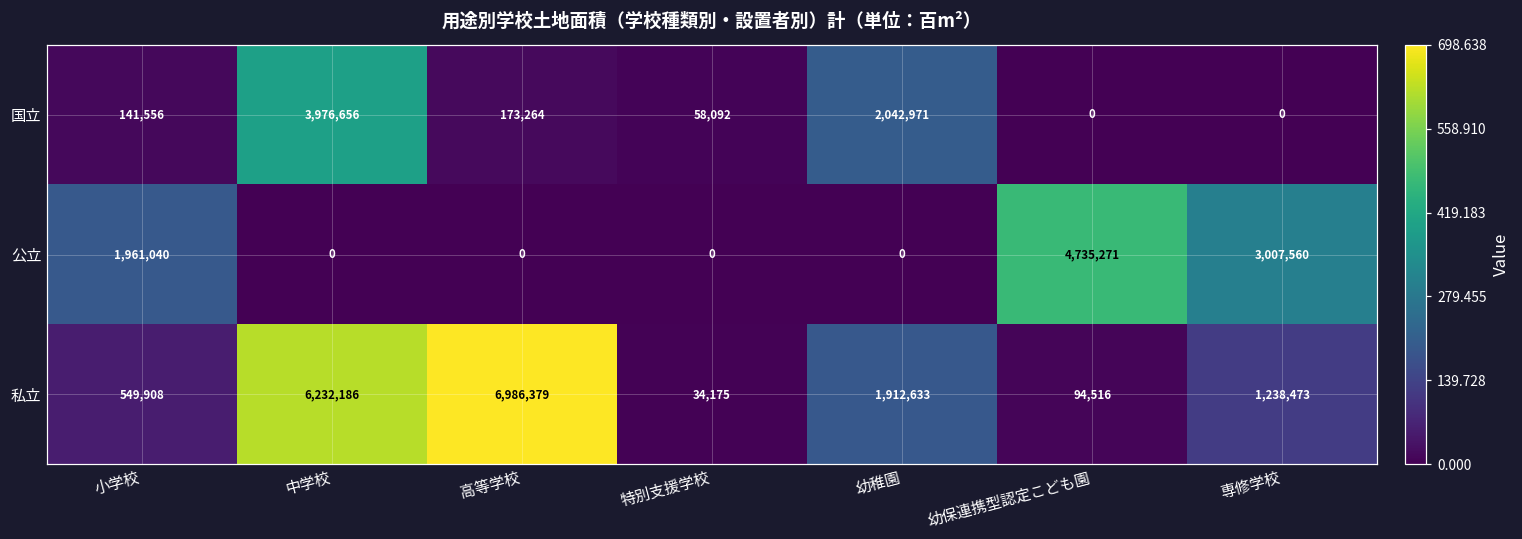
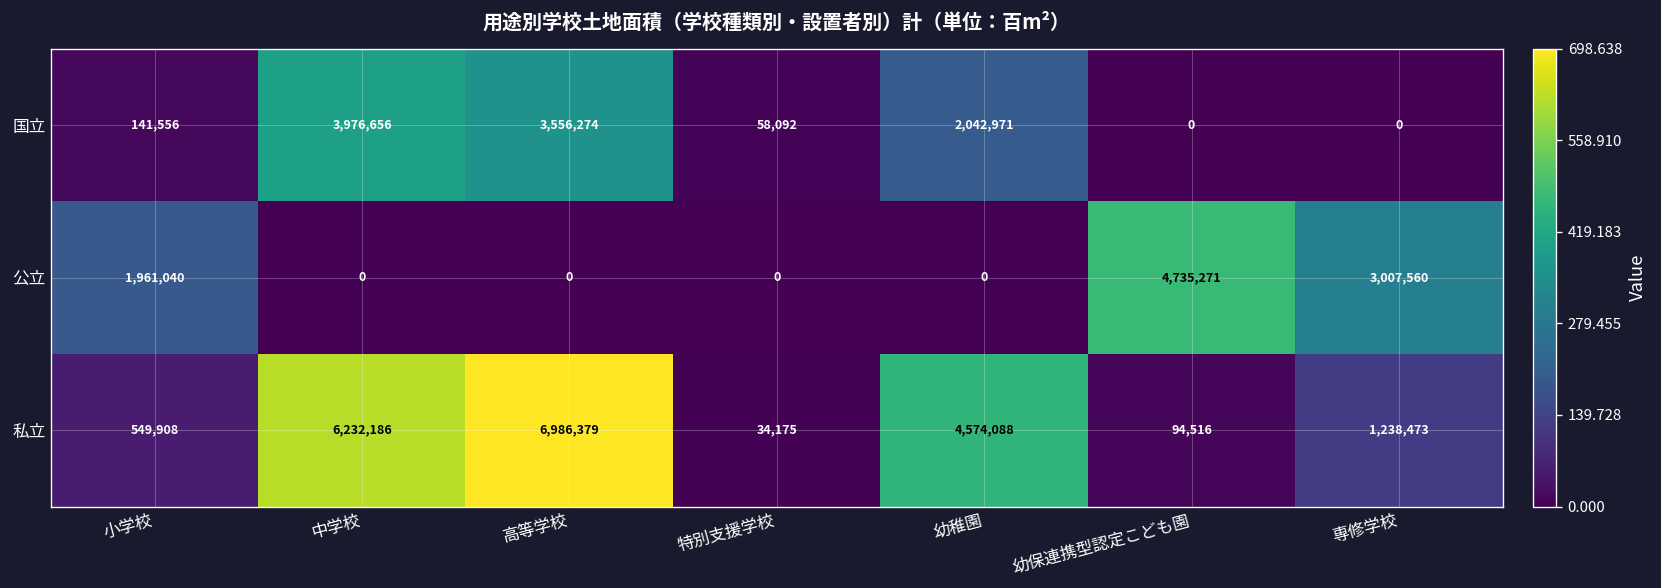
国立, 高等学校: 173,264 -> 3,556,274
私立, 幼稚園: 1,912,633 -> 4,574,088
